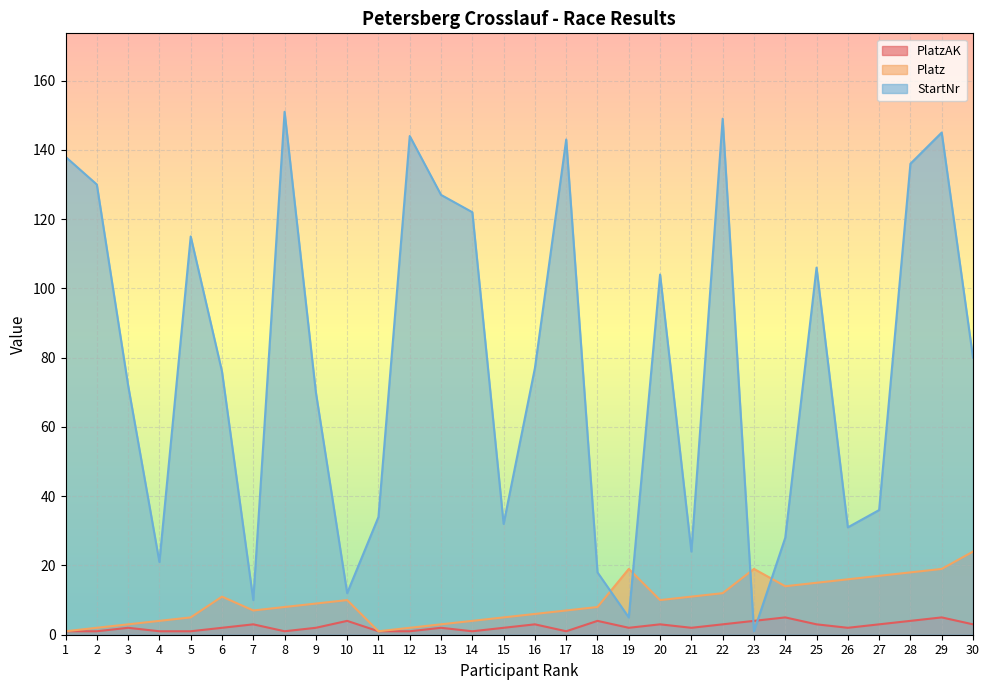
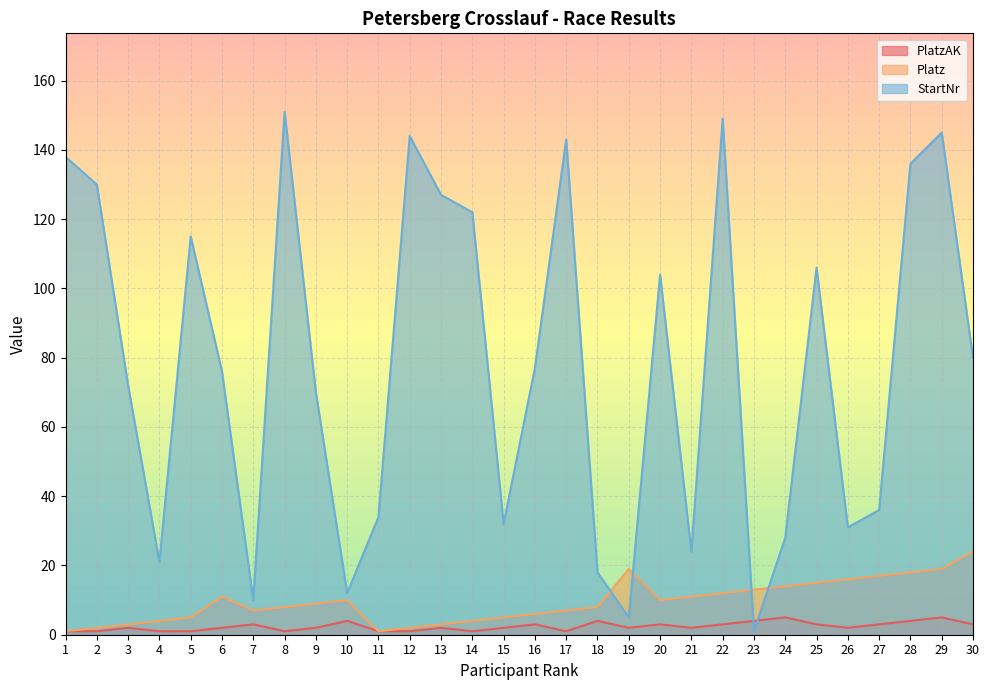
Platz, 23: 19 -> 13
